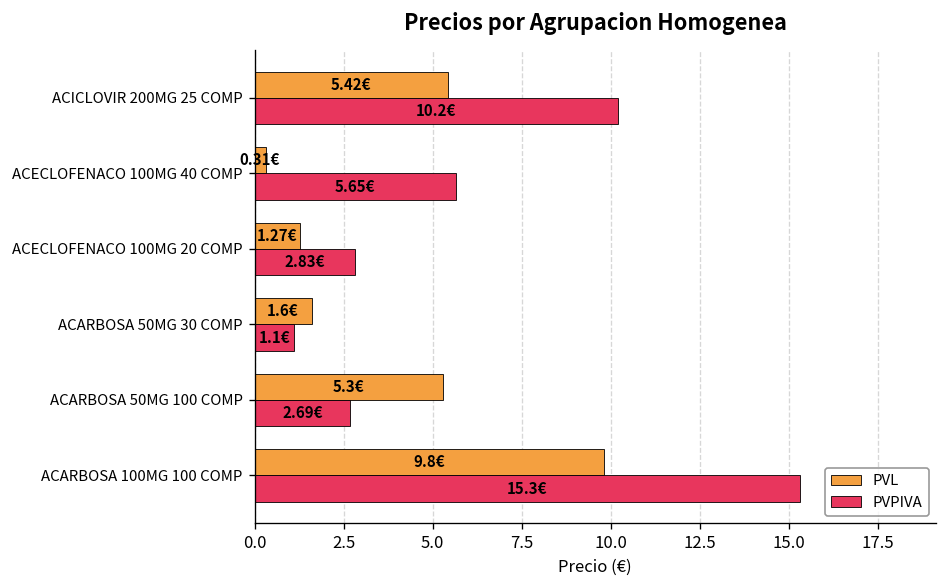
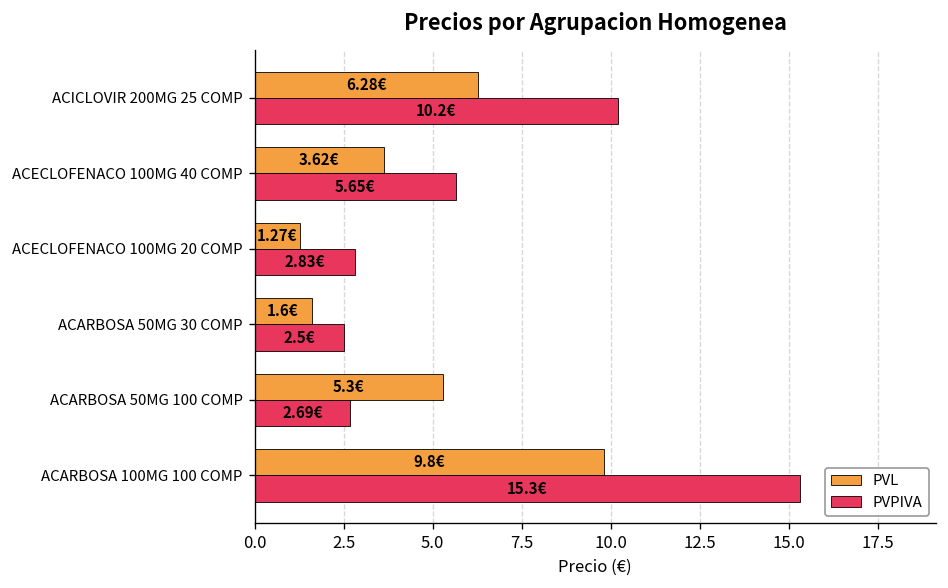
PVL, ACICLOVIR 200MG 25 COMP: 5.42€ -> 6.28€
PVL, ACECLOFENACO 100MG 40 COMP: 0.31€ -> 3.62€
PVPIVA, ACARBOSA 50MG 30 COMP: 1.1€ -> 2.5€
